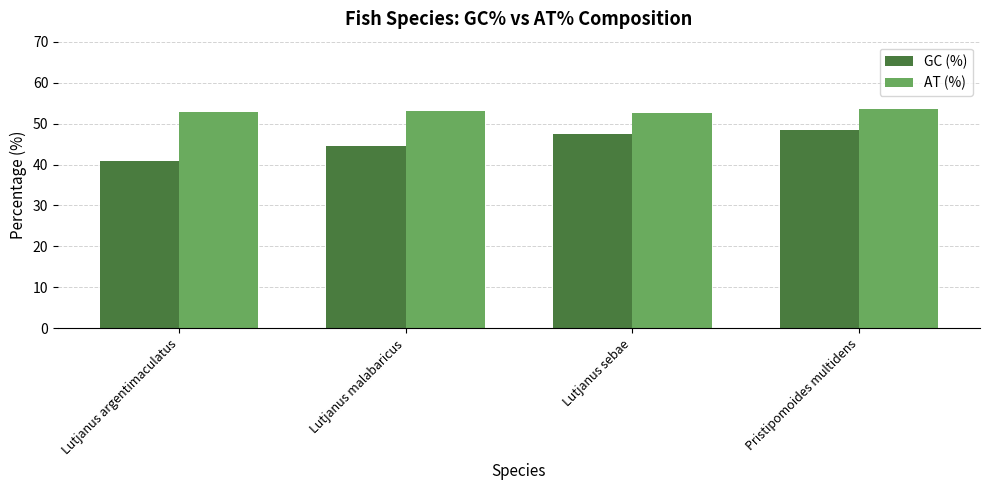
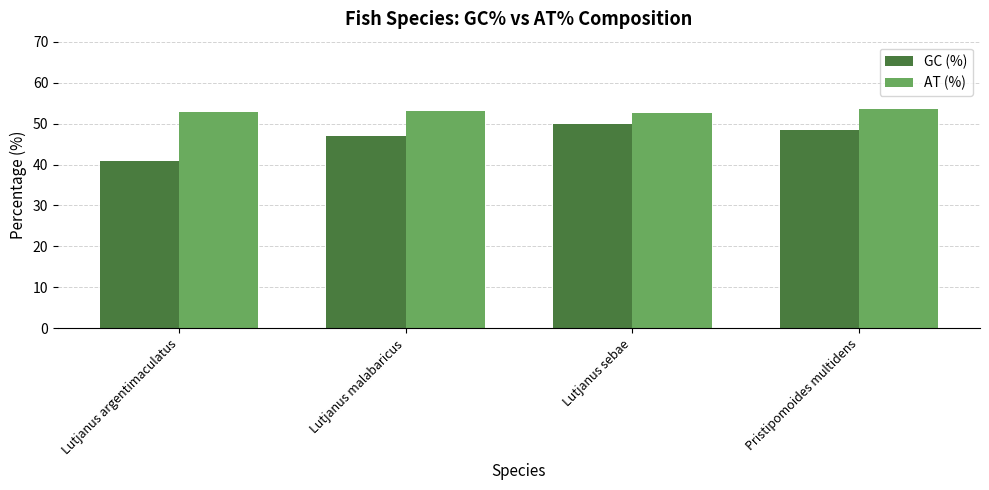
GC (%), Lutjanus malabaricus: 44 -> 47
GC (%), Lutjanus sebae: 47 -> 50
